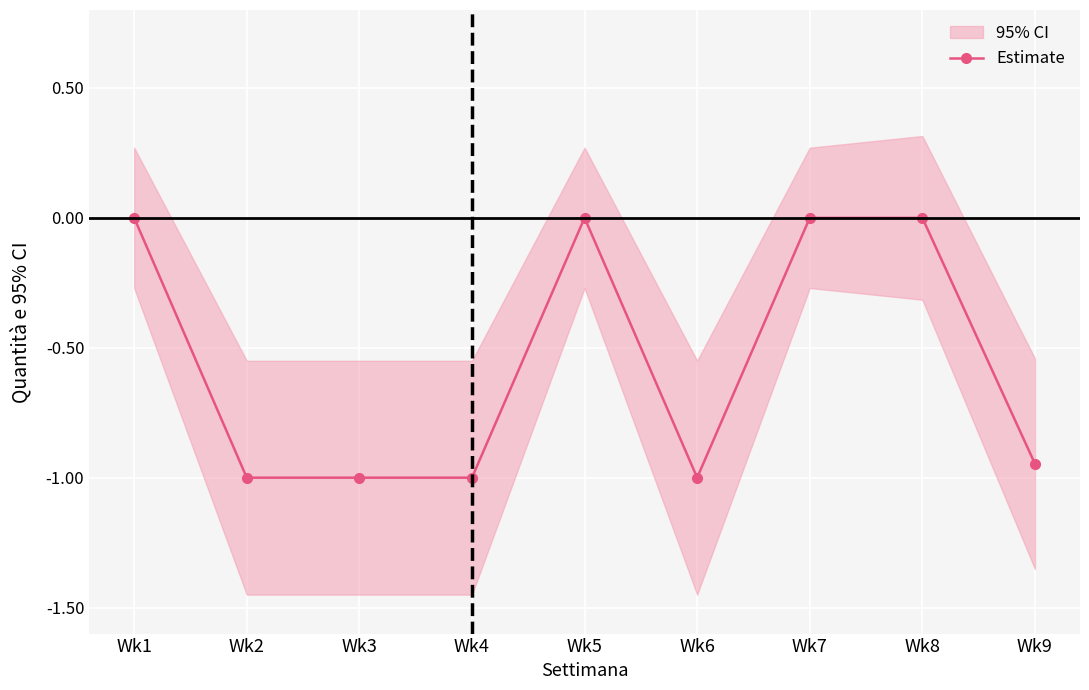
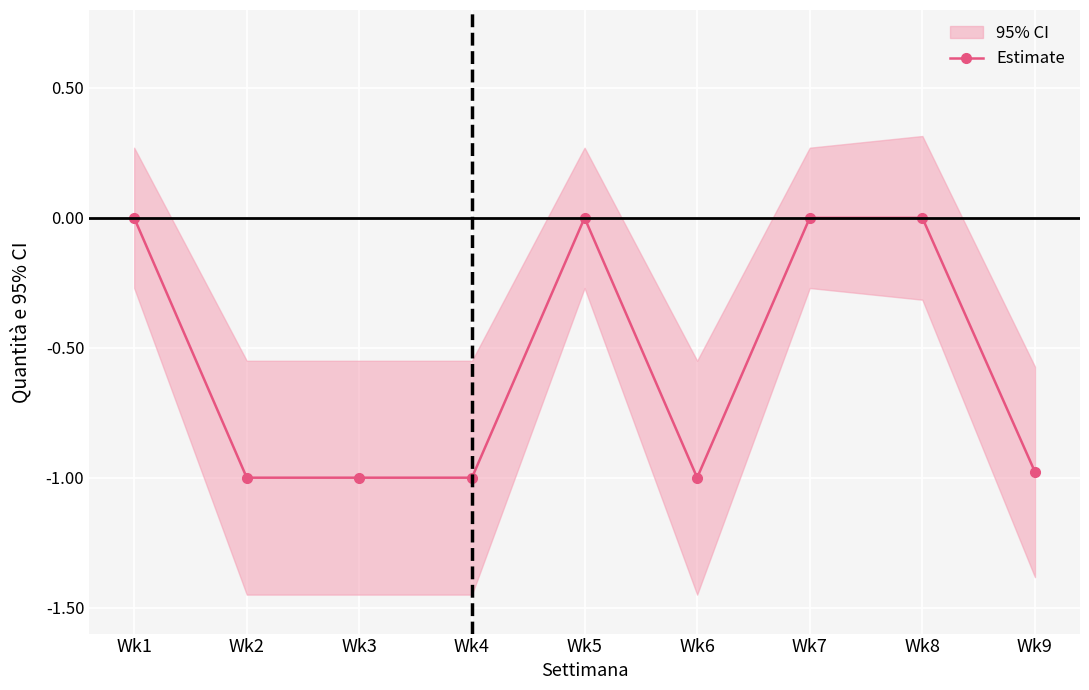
Estimate, Wk9: -0.95 -> -0.98
